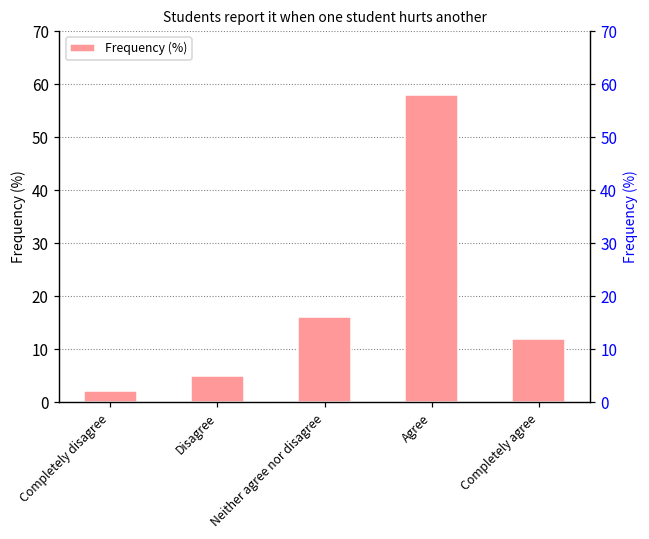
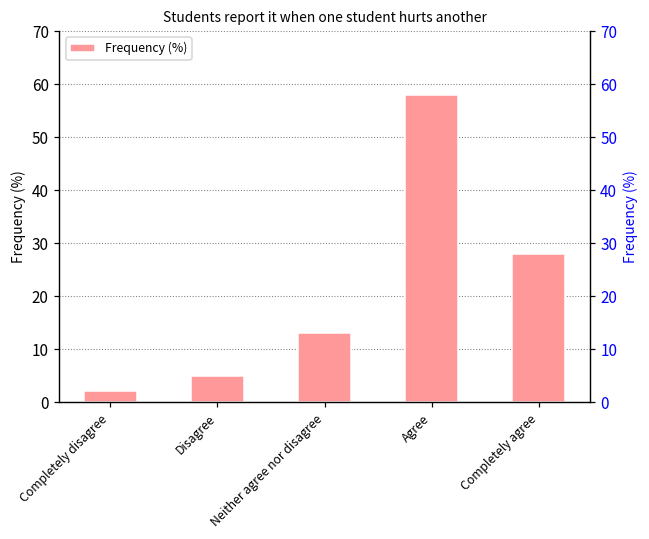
Neither agree nor disagree: 16 -> 13
Completely agree: 12 -> 28
